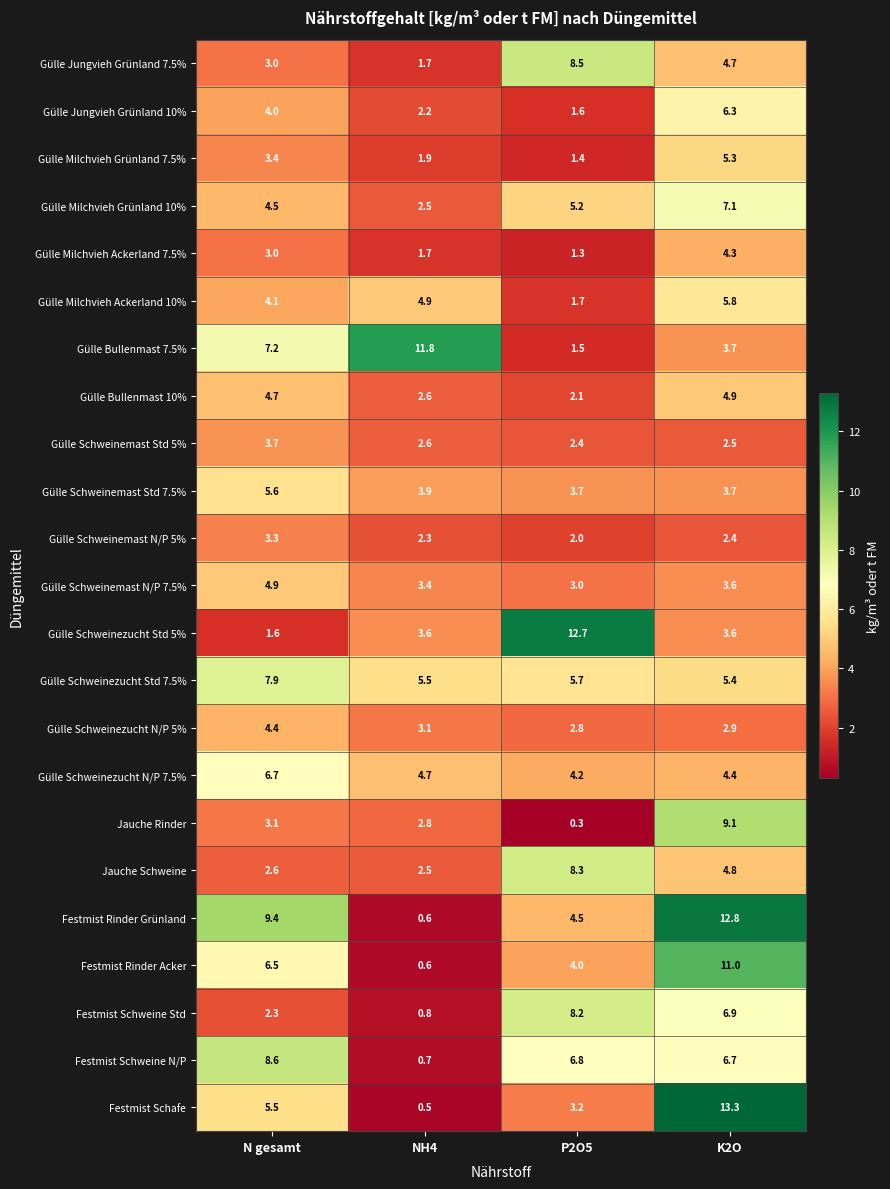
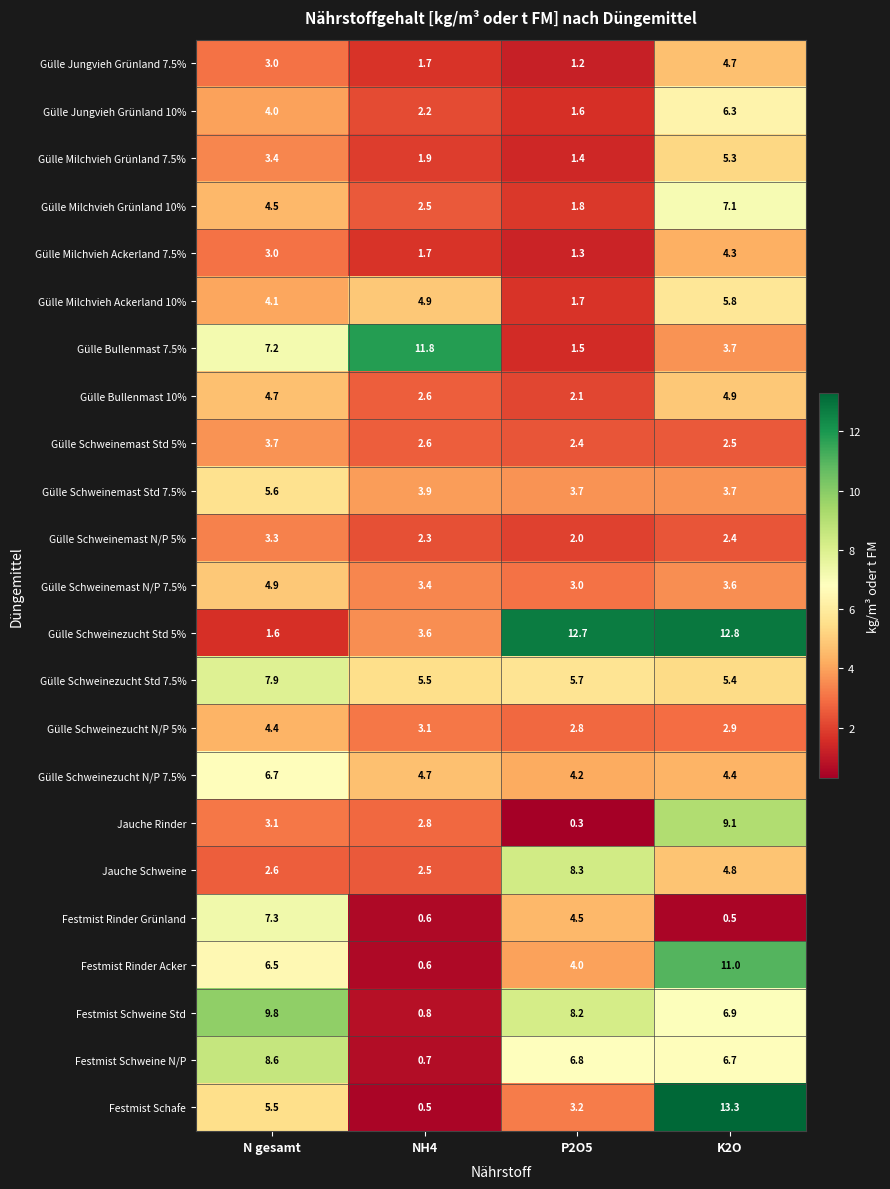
Gülle Jungvieh Grünland 7.5%, P2O5: 8.5 -> 1.2
Gülle Milchvieh Grünland 10%, P2O5: 5.2 -> 1.8
Gülle Schweinezucht Std 5%, K2O: 3.6 -> 12.8
Festmist Rinder Grünland, N gesamt: 9.4 -> 7.3
Festmist Rinder Grünland, K2O: 12.8 -> 0.5
Festmist Schweine Std, N gesamt: 2.3 -> 9.8
